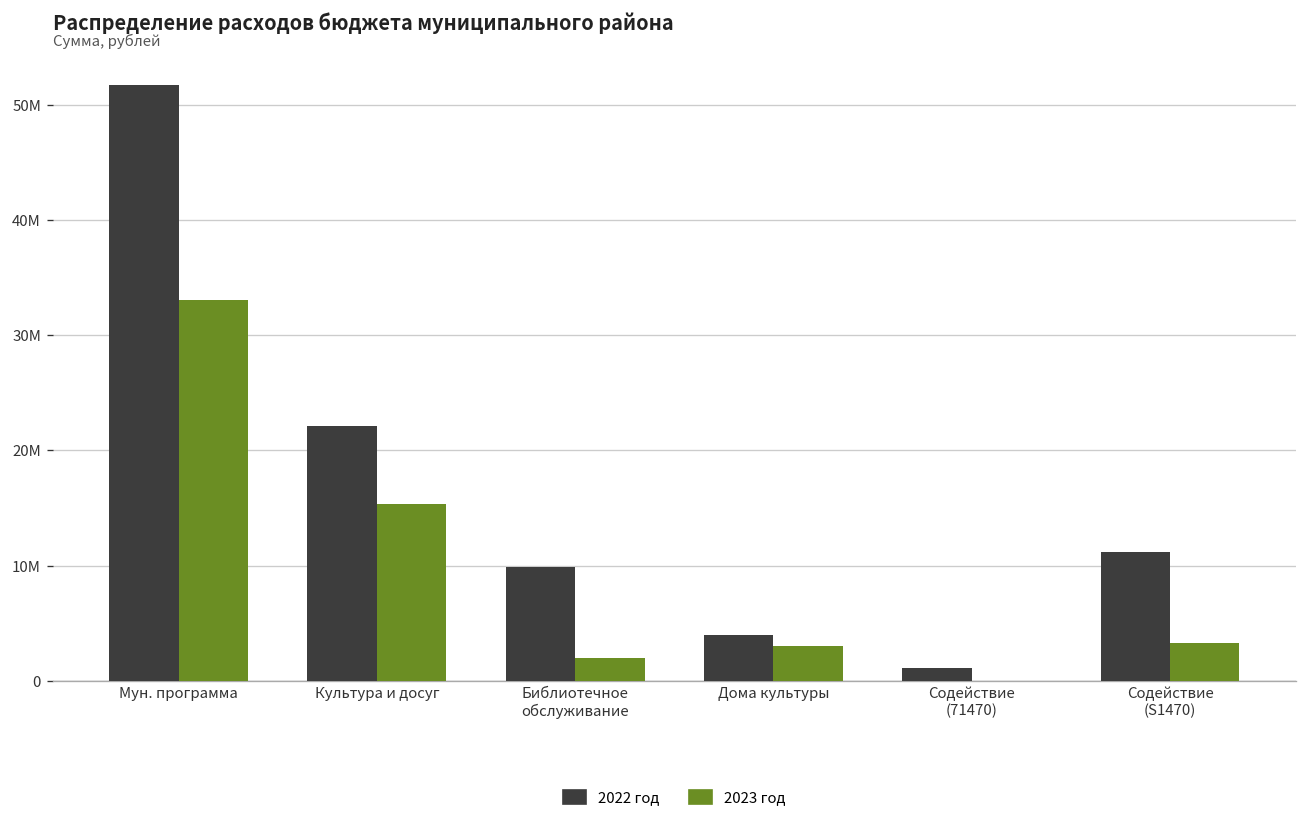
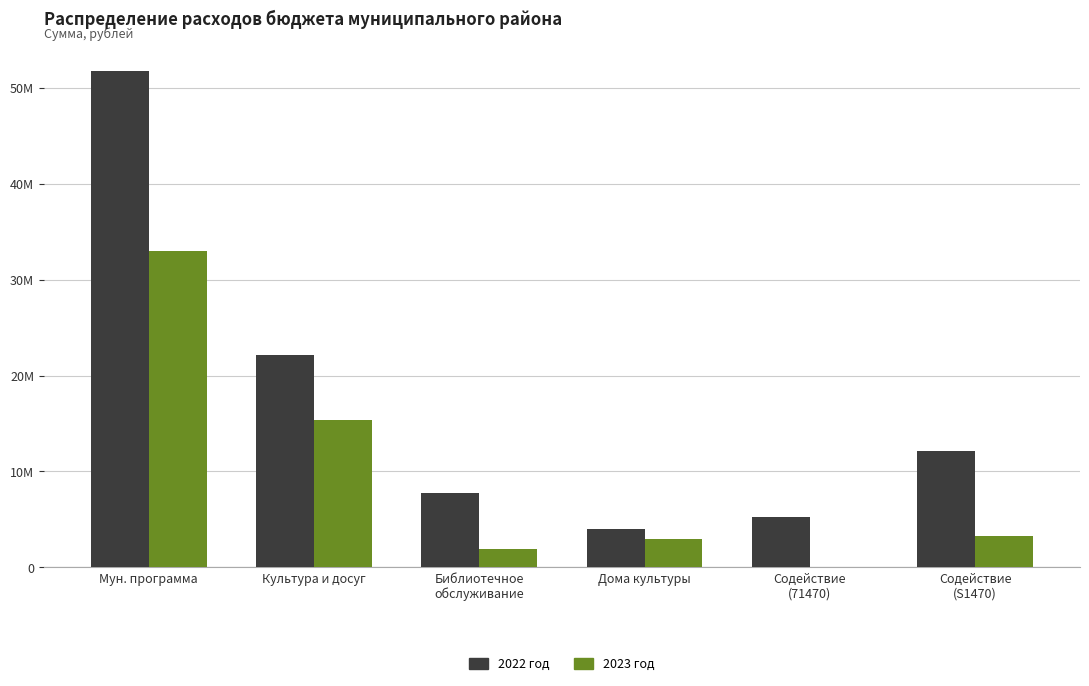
2022 год, Библиотечное обслуживание: 10000000 -> 8000000
2022 год, Содействие (71470): 1000000 -> 5000000
2022 год, Содействие (S1470): 11000000 -> 12000000
